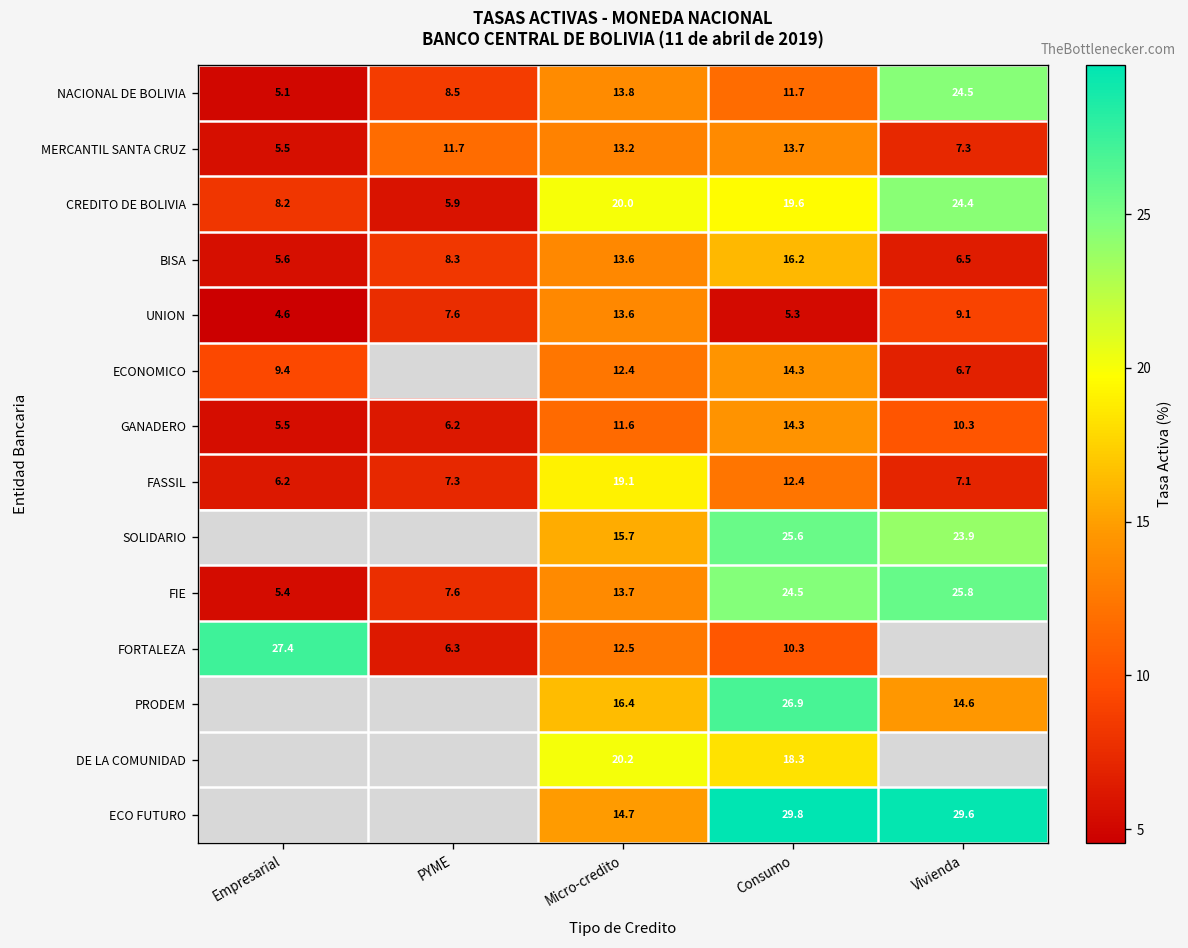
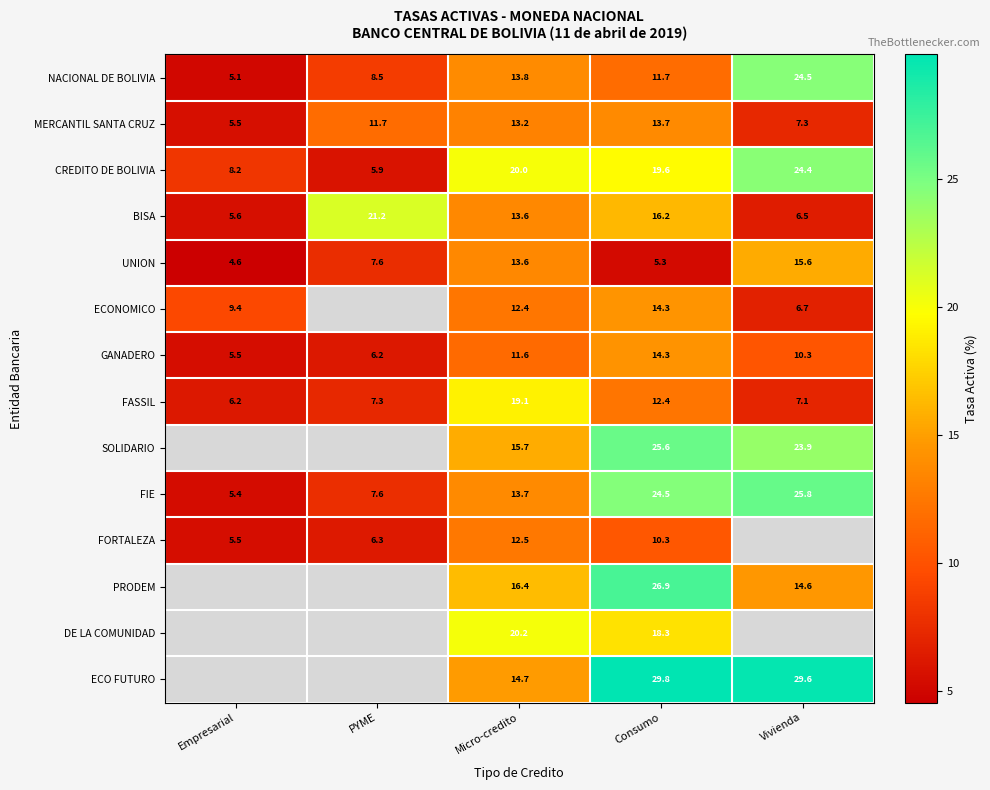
BISA, PYME: 8.3 -> 21.2
UNION, Vivienda: 9.1 -> 15.6
FORTALEZA, Empresarial: 27.4 -> 5.5
